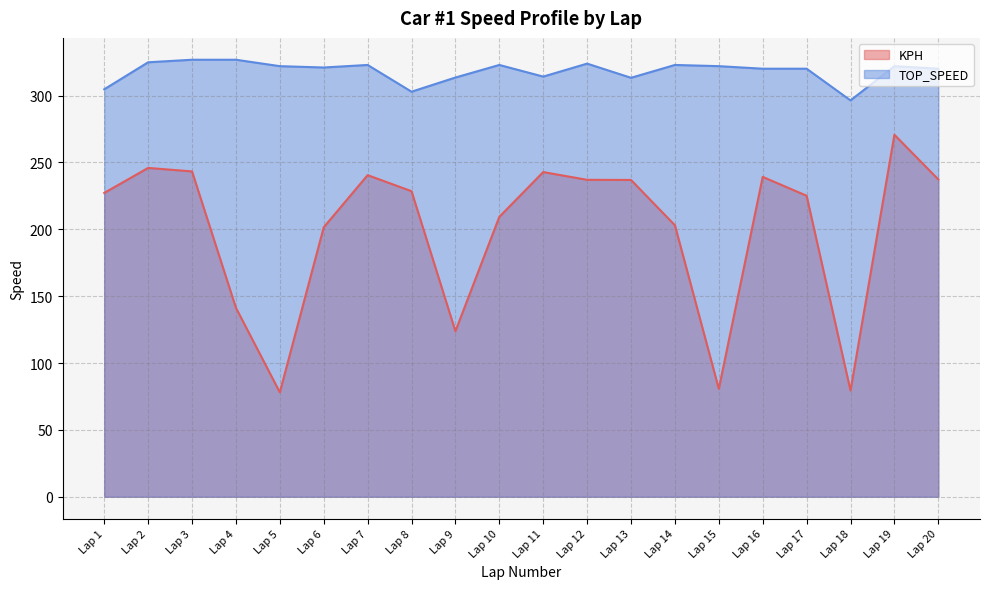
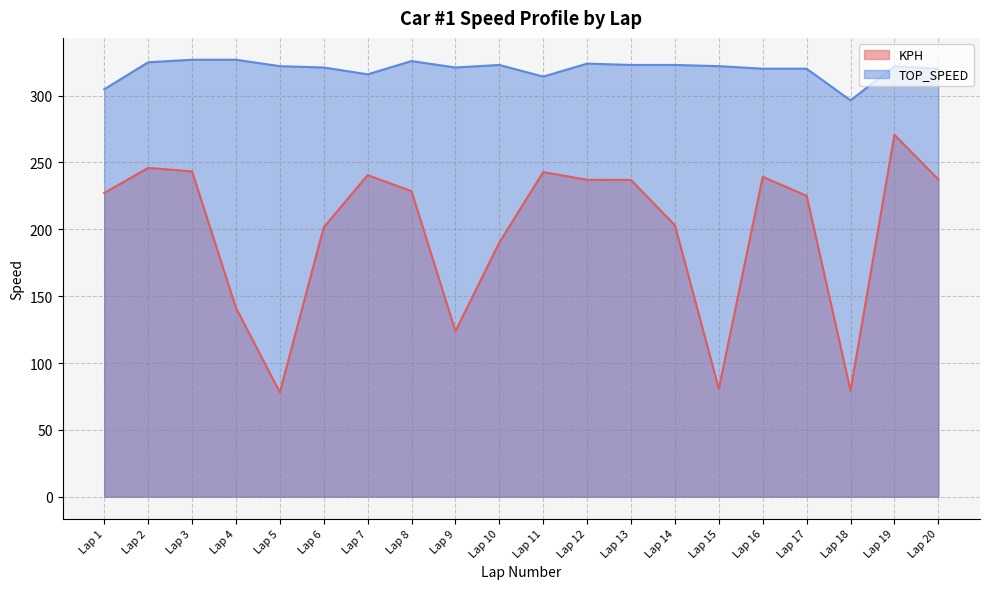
TOP_SPEED, Lap 7: 323 -> 316
TOP_SPEED, Lap 8: 303 -> 326
TOP_SPEED, Lap 9: 314 -> 321
KPH, Lap 10: 209 -> 190
TOP_SPEED, Lap 13: 313 -> 323
